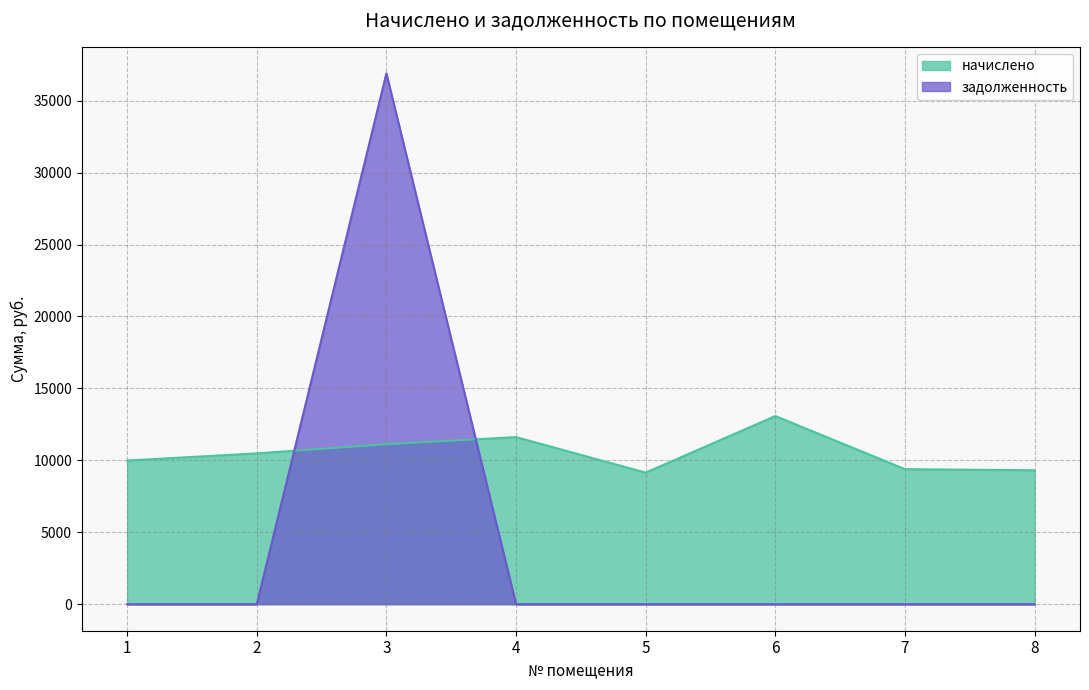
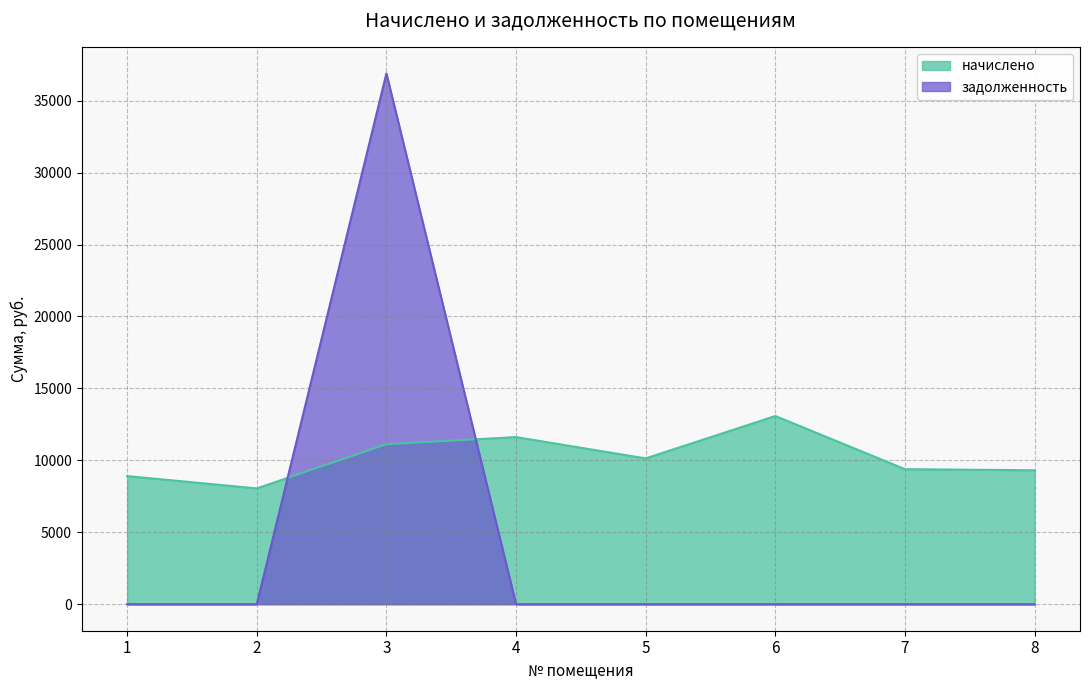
начислено, 1: 10000 -> 8900
начислено, 2: 10500 -> 8000
начислено, 5: 9100 -> 10100
